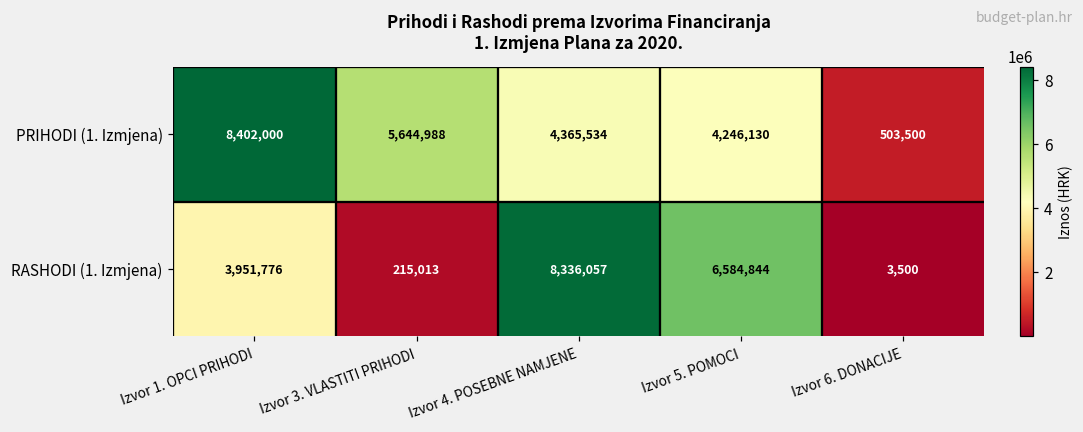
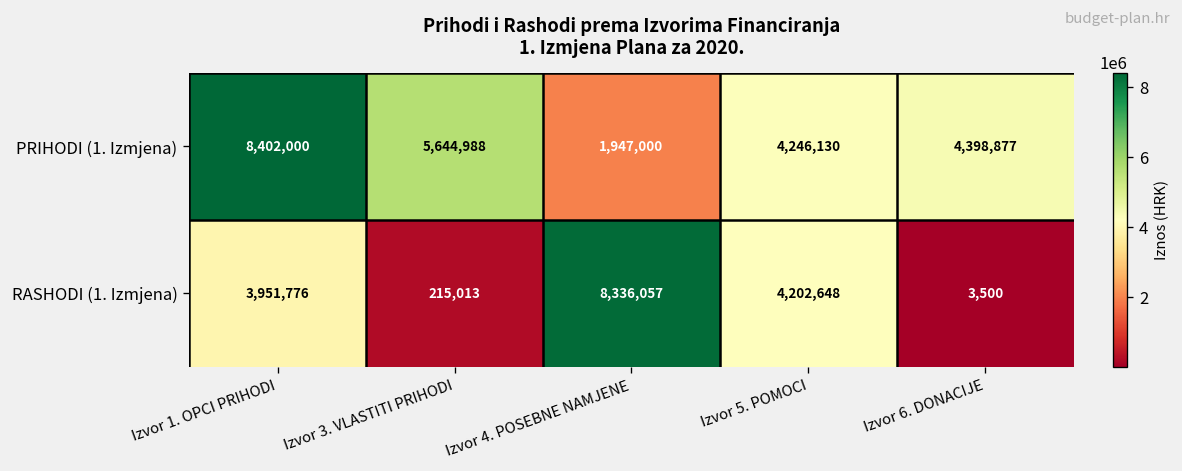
PRIHODI (1. Izmjena), Izvor 4. POSEBNE NAMJENE: 4,365,534 -> 1,947,000
PRIHODI (1. Izmjena), Izvor 6. DONACIJE: 503,500 -> 4,398,877
RASHODI (1. Izmjena), Izvor 5. POMOCI: 6,584,844 -> 4,202,648
